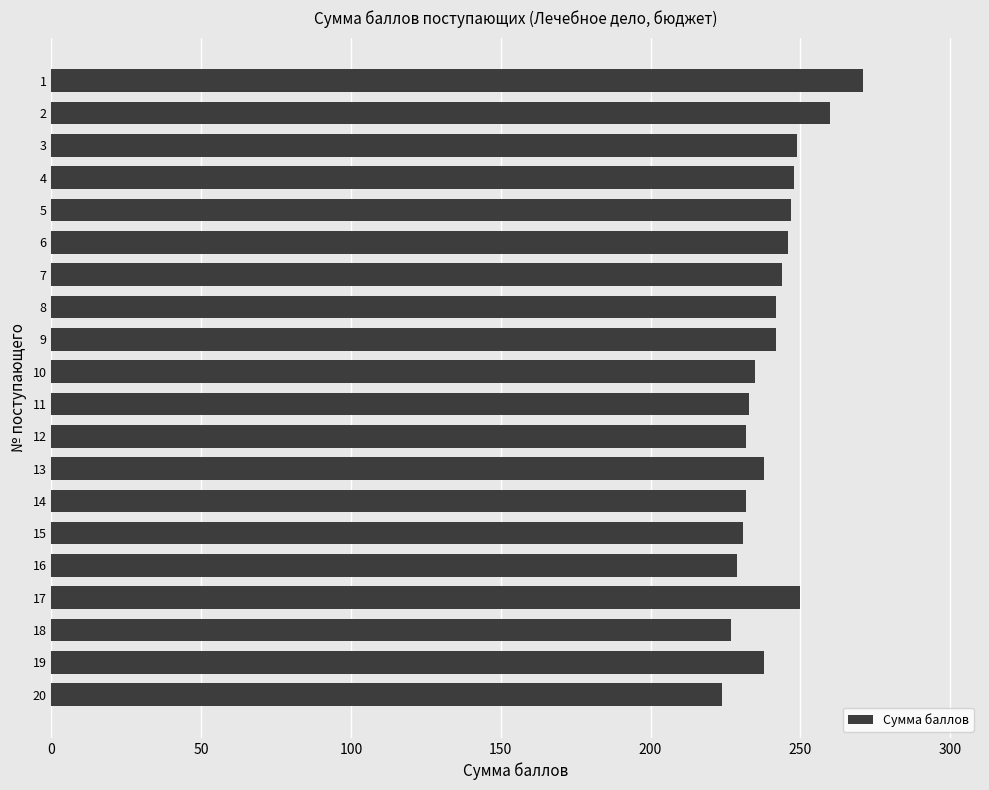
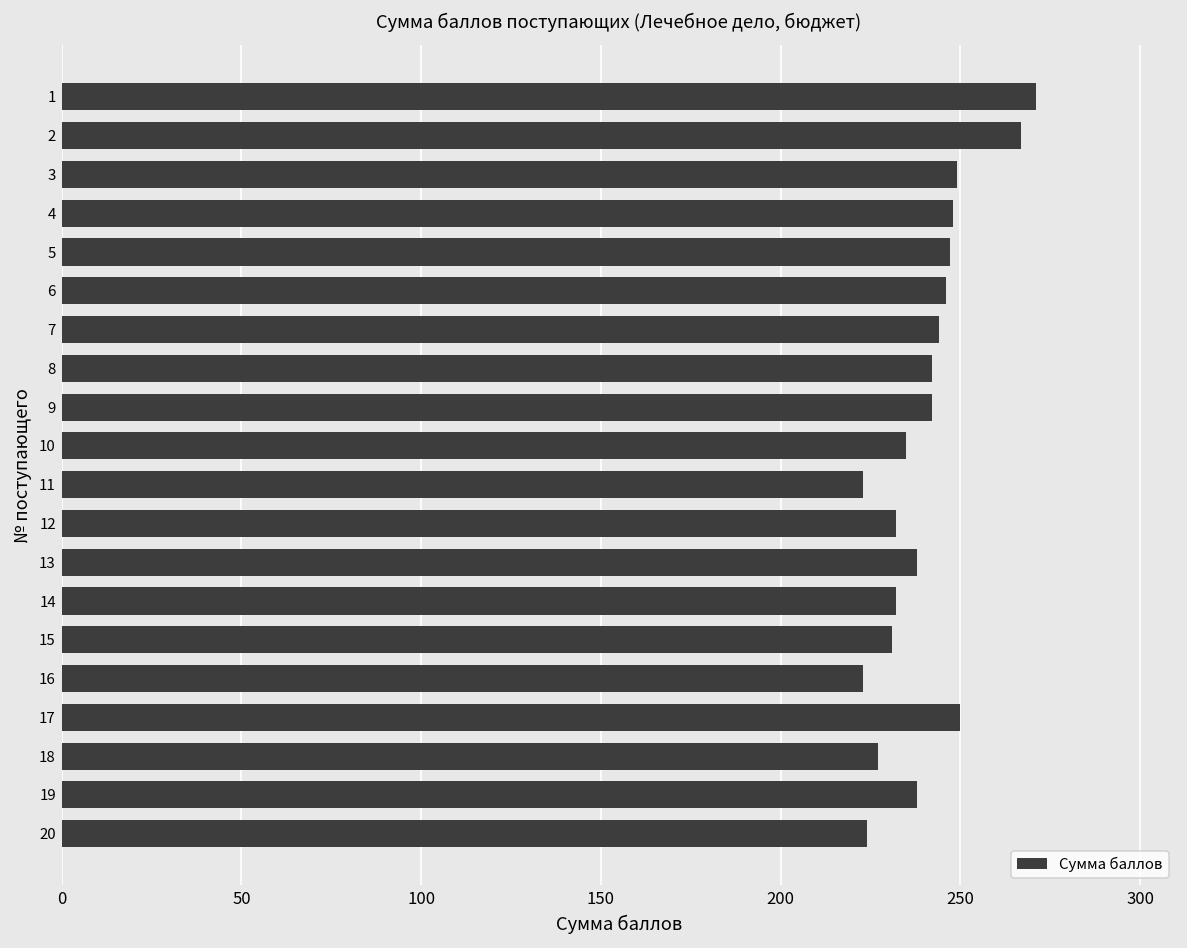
2: 260 -> 267
11: 233 -> 223
16: 229 -> 223
